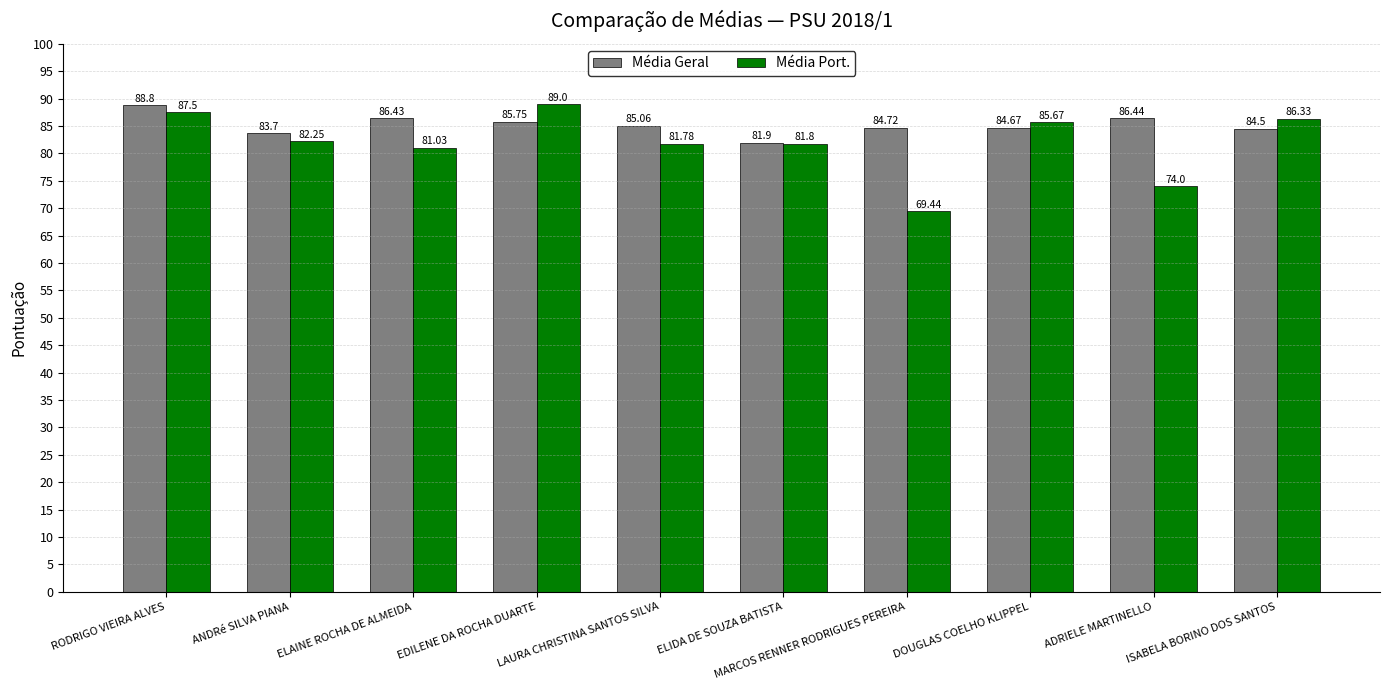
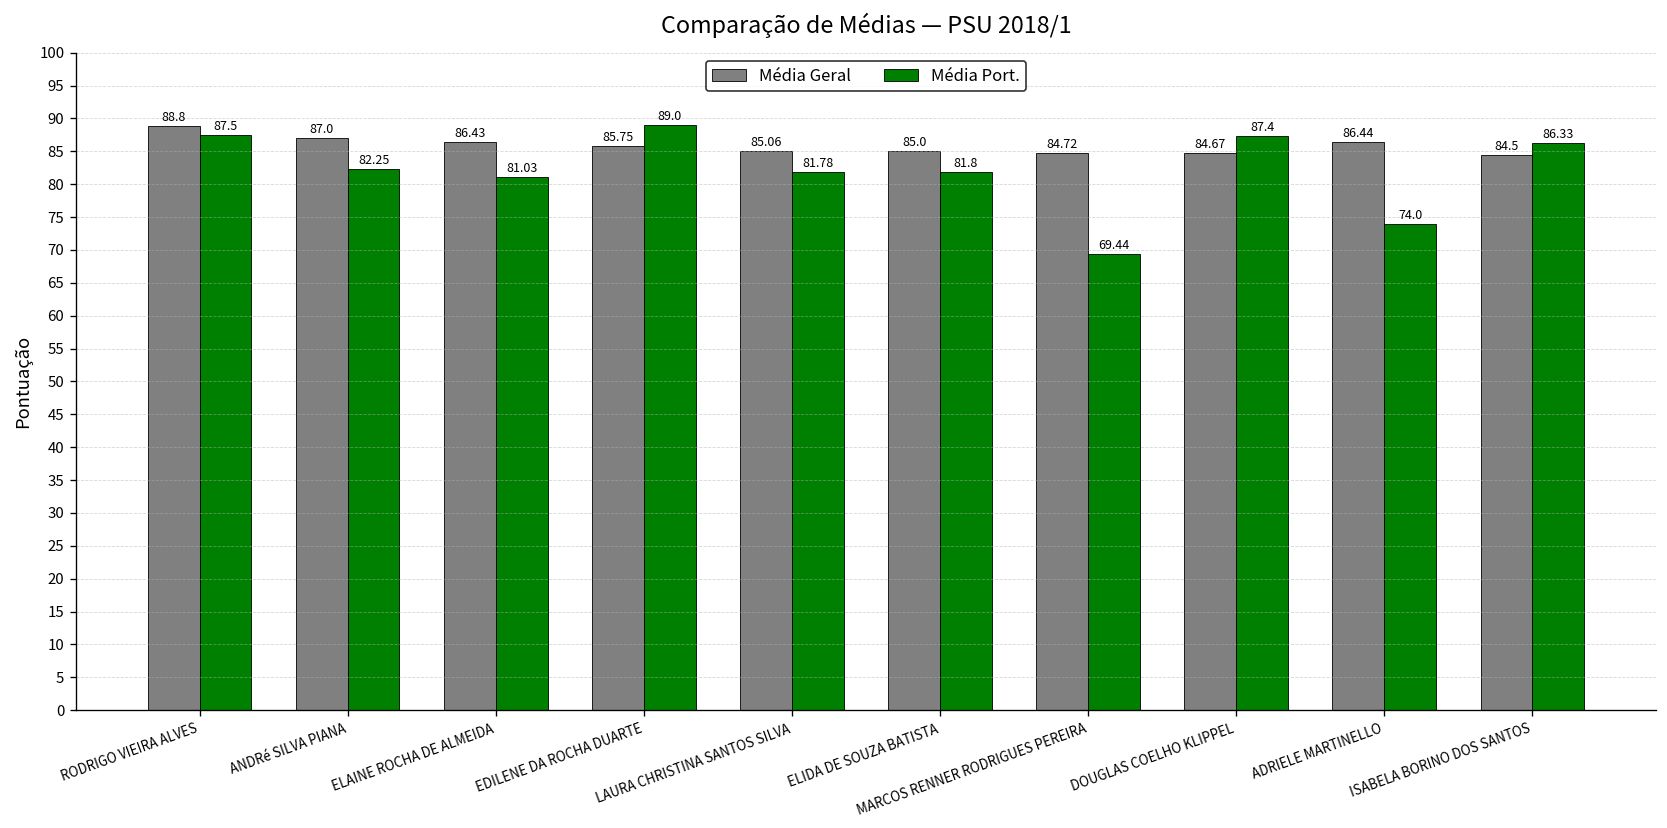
Média Geral, ANDRé SILVA PIANA: 83.7 -> 87.0
Média Geral, ELIDA DE SOUZA BATISTA: 81.9 -> 85.0
Média Port., DOUGLAS COELHO KLIPPEL: 85.67 -> 87.4
